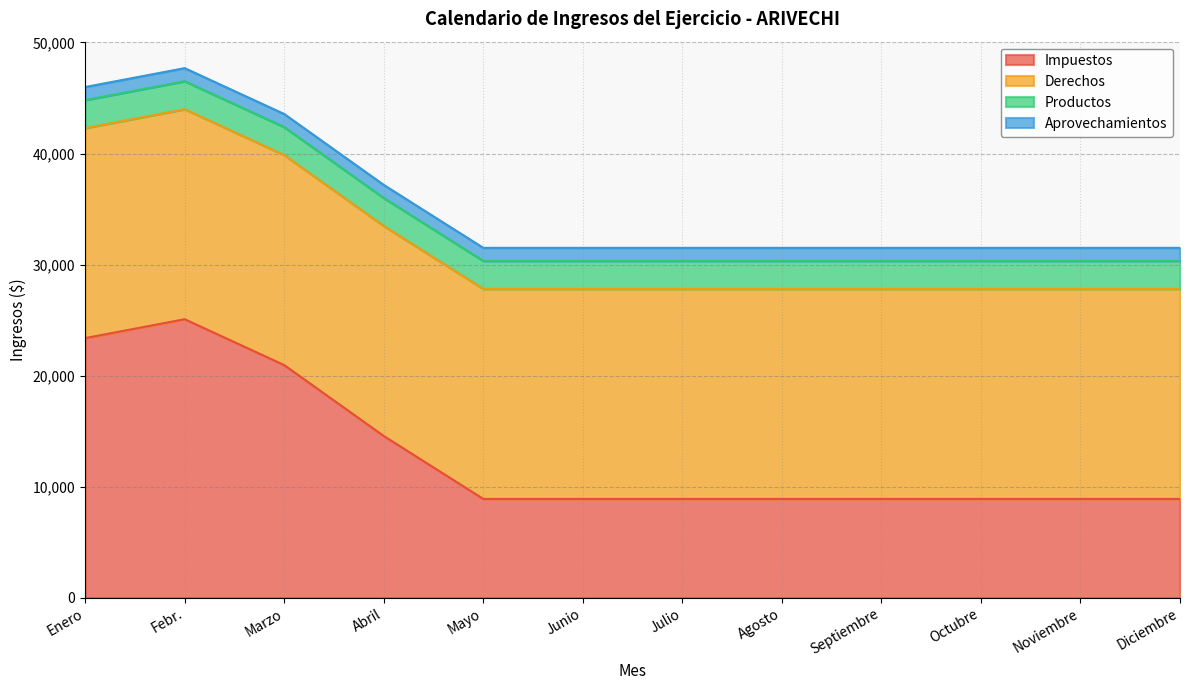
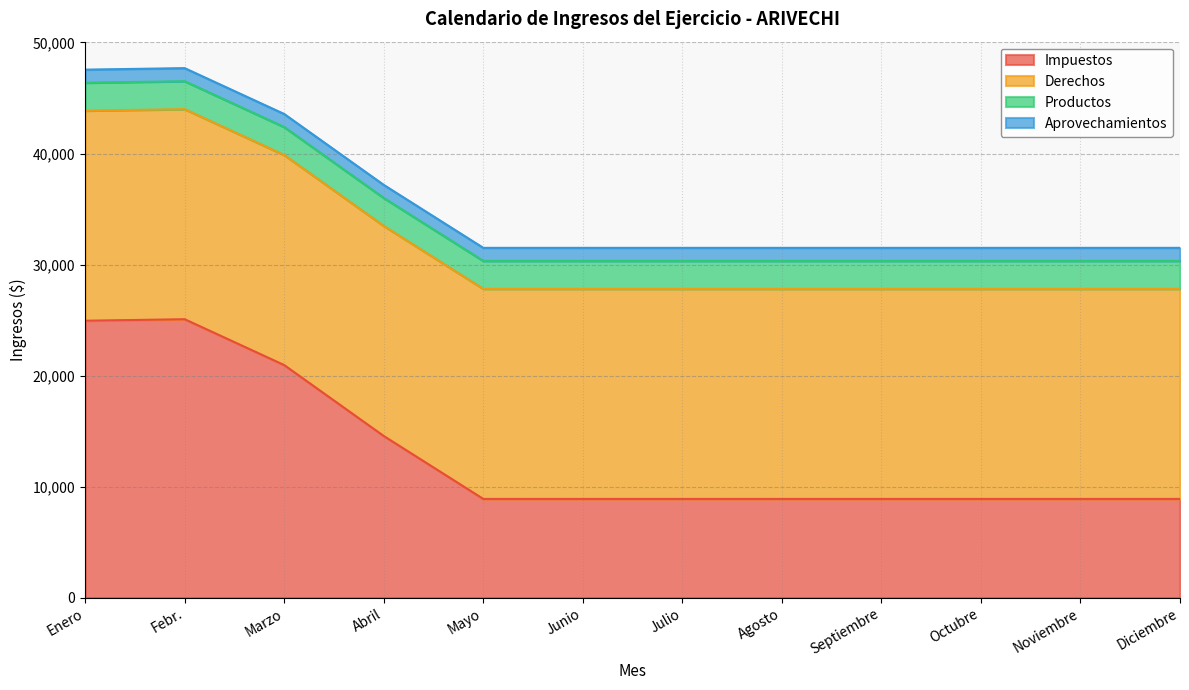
Impuestos, Enero: 23,400 -> 24,900
